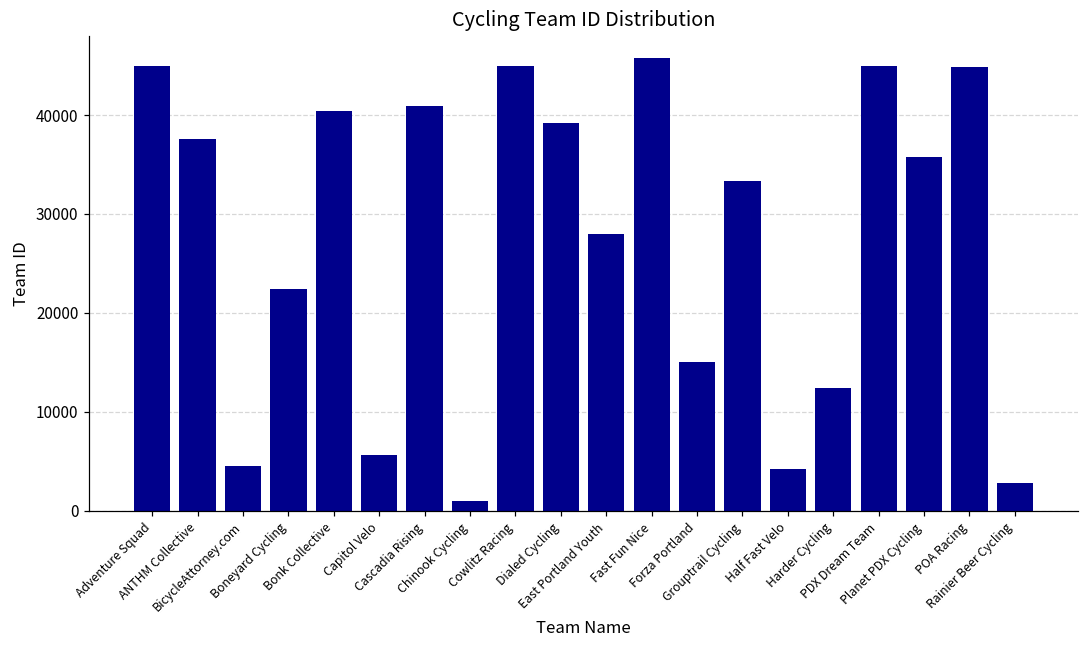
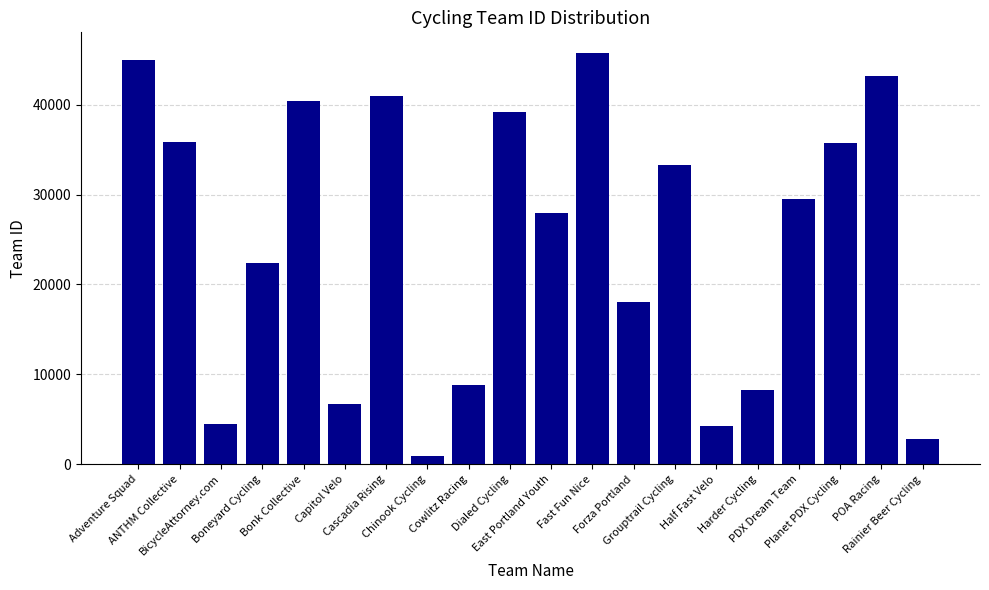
ANTHM Collective: 38000 -> 36000
Capitol Velo: 6000 -> 7000
Cowlitz Racing: 45000 -> 9000
Forza Portland: 15000 -> 18000
Harder Cycling: 12000 -> 8000
PDX Dream Team: 45000 -> 30000
POA Racing: 45000 -> 43000
